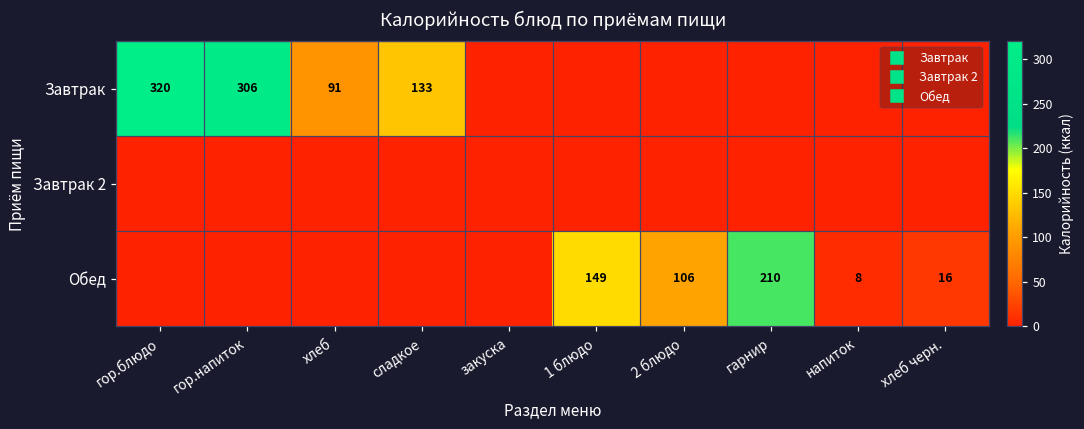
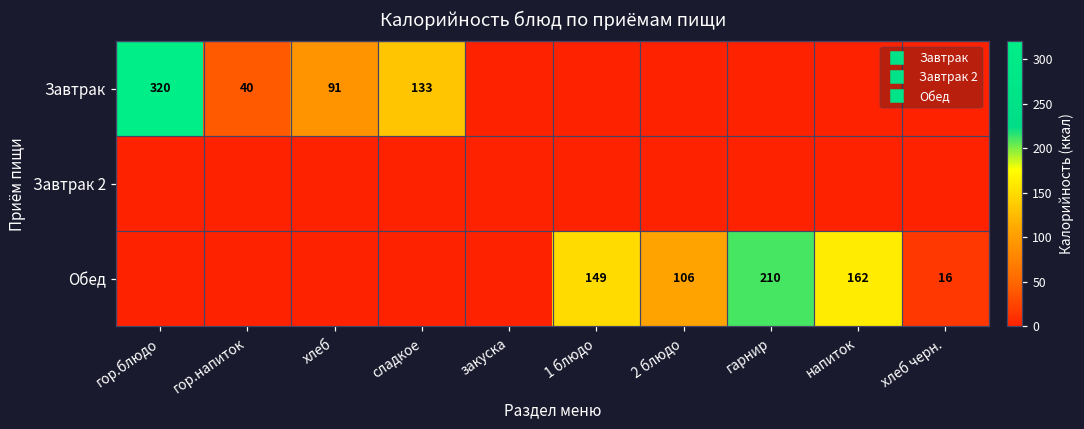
Завтрак, гор.напиток: 306 -> 40
Обед, напиток: 8 -> 162
